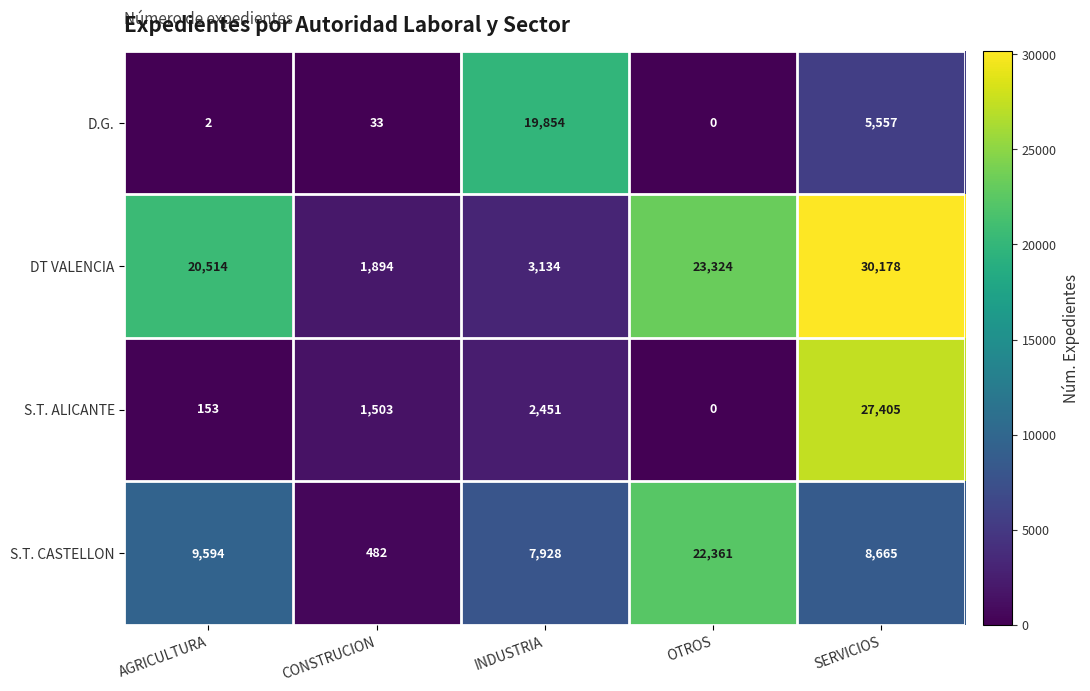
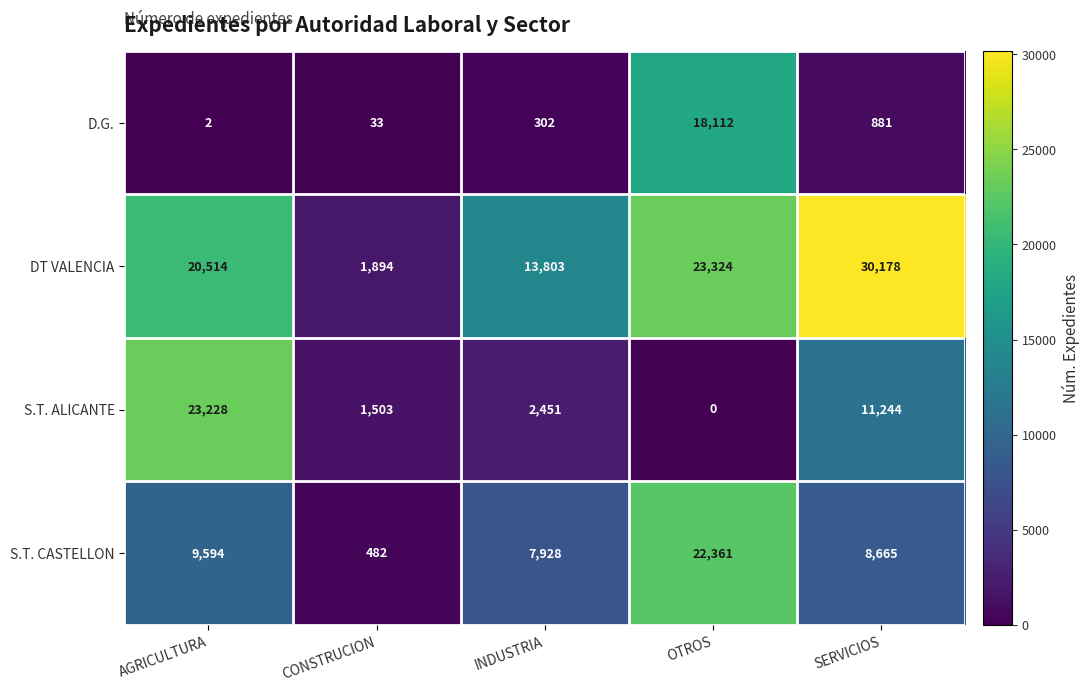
D.G., INDUSTRIA: 19,854 -> 302
D.G., OTROS: 0 -> 18,112
D.G., SERVICIOS: 5,557 -> 881
DT VALENCIA, INDUSTRIA: 3,134 -> 13,803
S.T. ALICANTE, AGRICULTURA: 153 -> 23,228
S.T. ALICANTE, SERVICIOS: 27,405 -> 11,244
